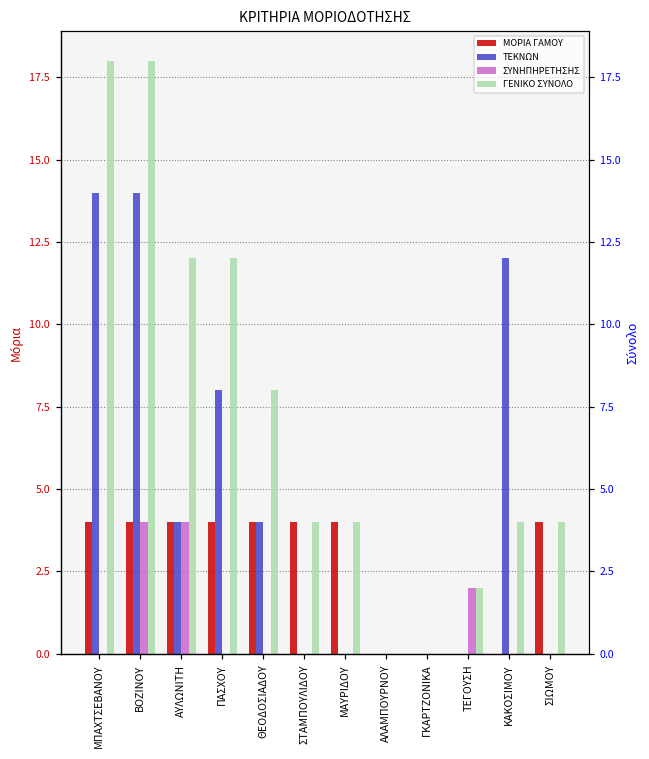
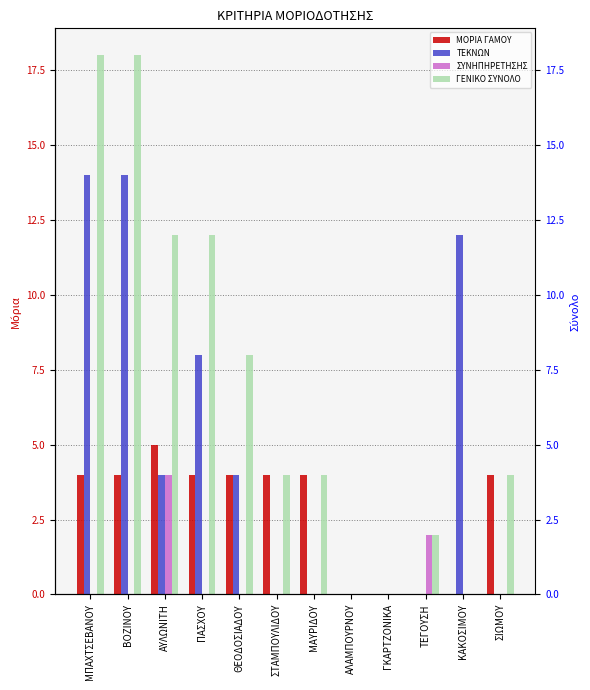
ΣΥΝΗΠΗΡΕΤΗΣΗΣ, ΒΟΖΙΝΟΥ: 4 -> 0
ΜΟΡΙΑ ΓΑΜΟΥ, ΑΥΛΩΝΙΤΗ: 4 -> 5
ΓΕΝΙΚΟ ΣΥΝΟΛΟ, ΚΑΚΟΣΙΜΟΥ: 4 -> 0
